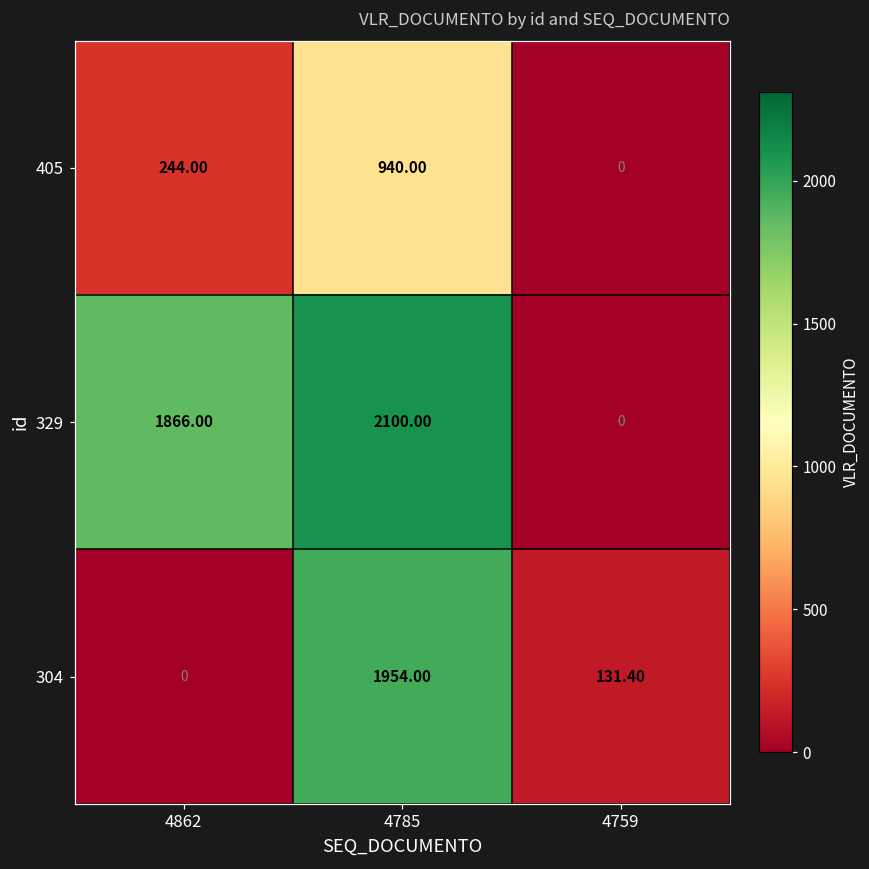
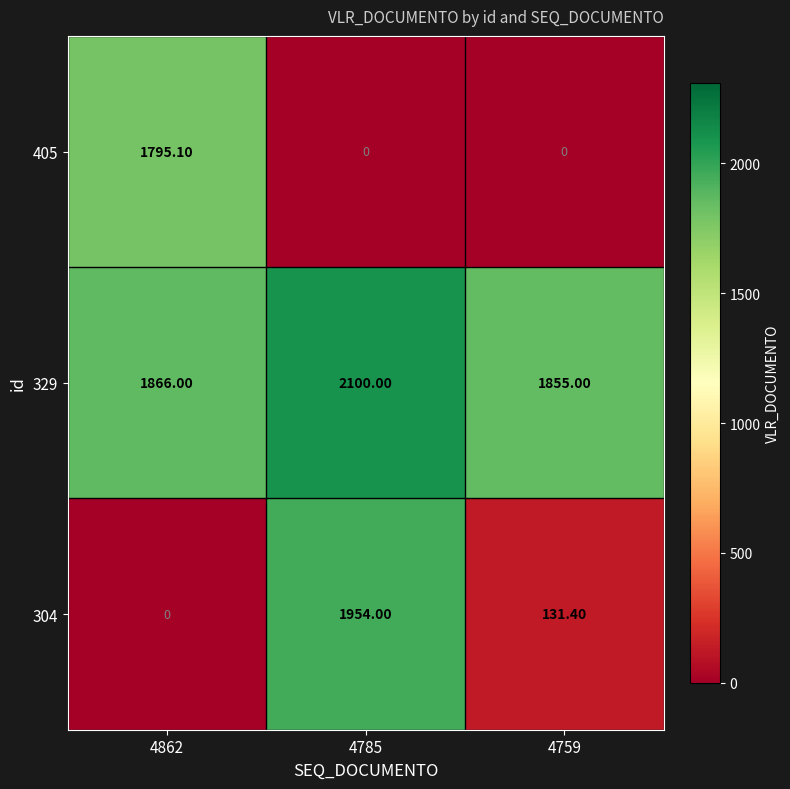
405, 4862: 244.00 -> 1795.10
405, 4785: 940.00 -> 0
329, 4759: 0 -> 1855.00
